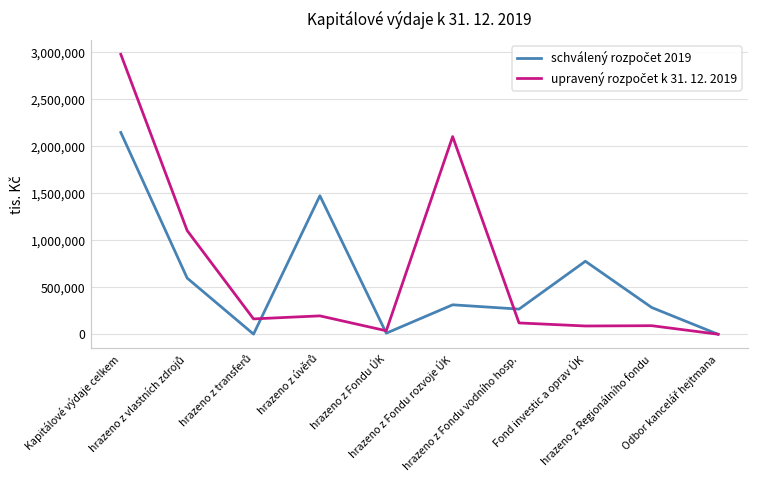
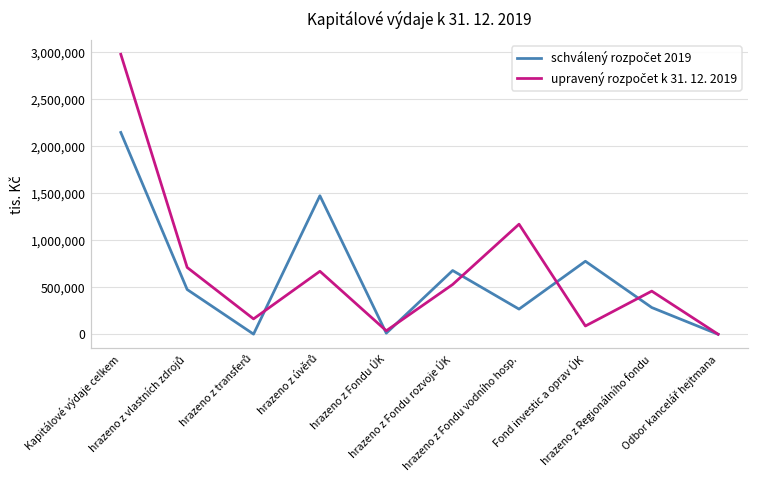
schválený rozpočet 2019, hrazeno z vlastních zdrojů: 600,000 -> 500,000
upravený rozpočet k 31. 12. 2019, hrazeno z vlastních zdrojů: 1,100,000 -> 700,000
upravený rozpočet k 31. 12. 2019, hrazeno z úvěrů: 200,000 -> 700,000
schválený rozpočet 2019, hrazeno z Fondu rozvoje ÚK: 300,000 -> 700,000
upravený rozpočet k 31. 12. 2019, hrazeno z Fondu rozvoje ÚK: 2,100,000 -> 500,000
upravený rozpočet k 31. 12. 2019, hrazeno z Fondu vodního hosp.: 100,000 -> 1,200,000
upravený rozpočet k 31. 12. 2019, hrazeno z Regionálního fondu: 100,000 -> 500,000
